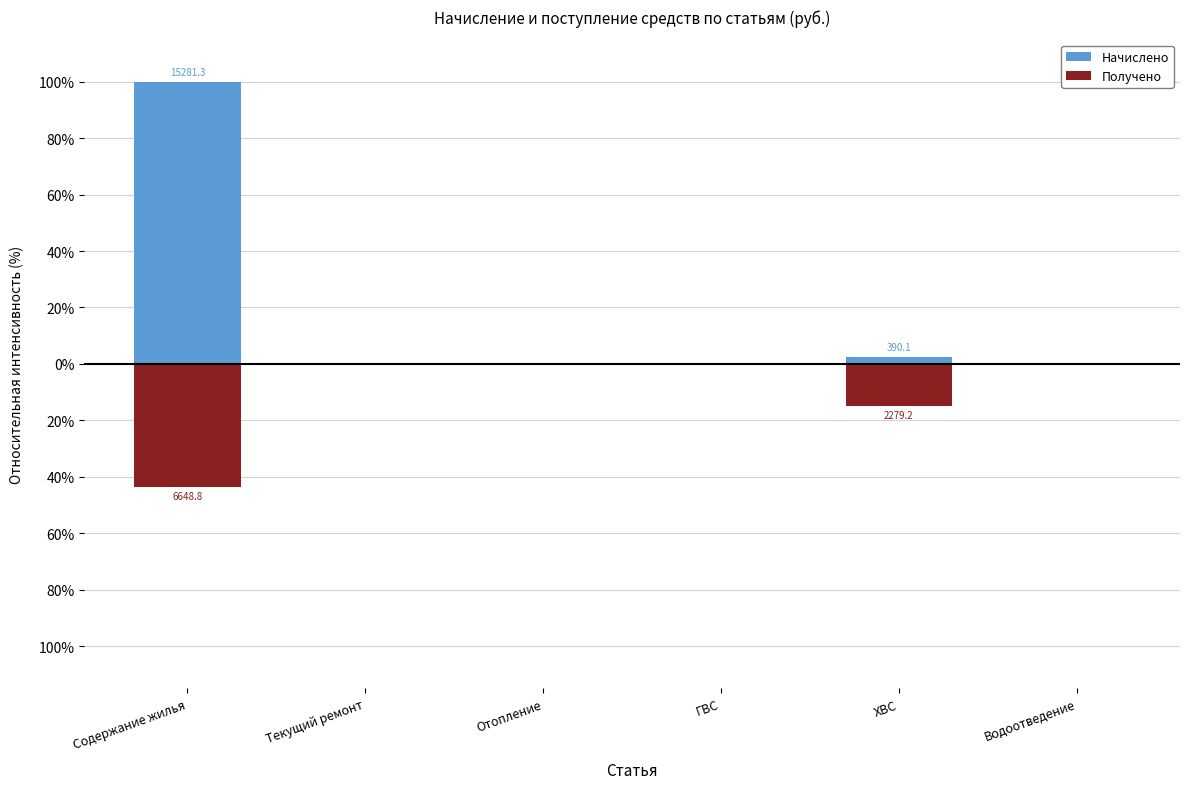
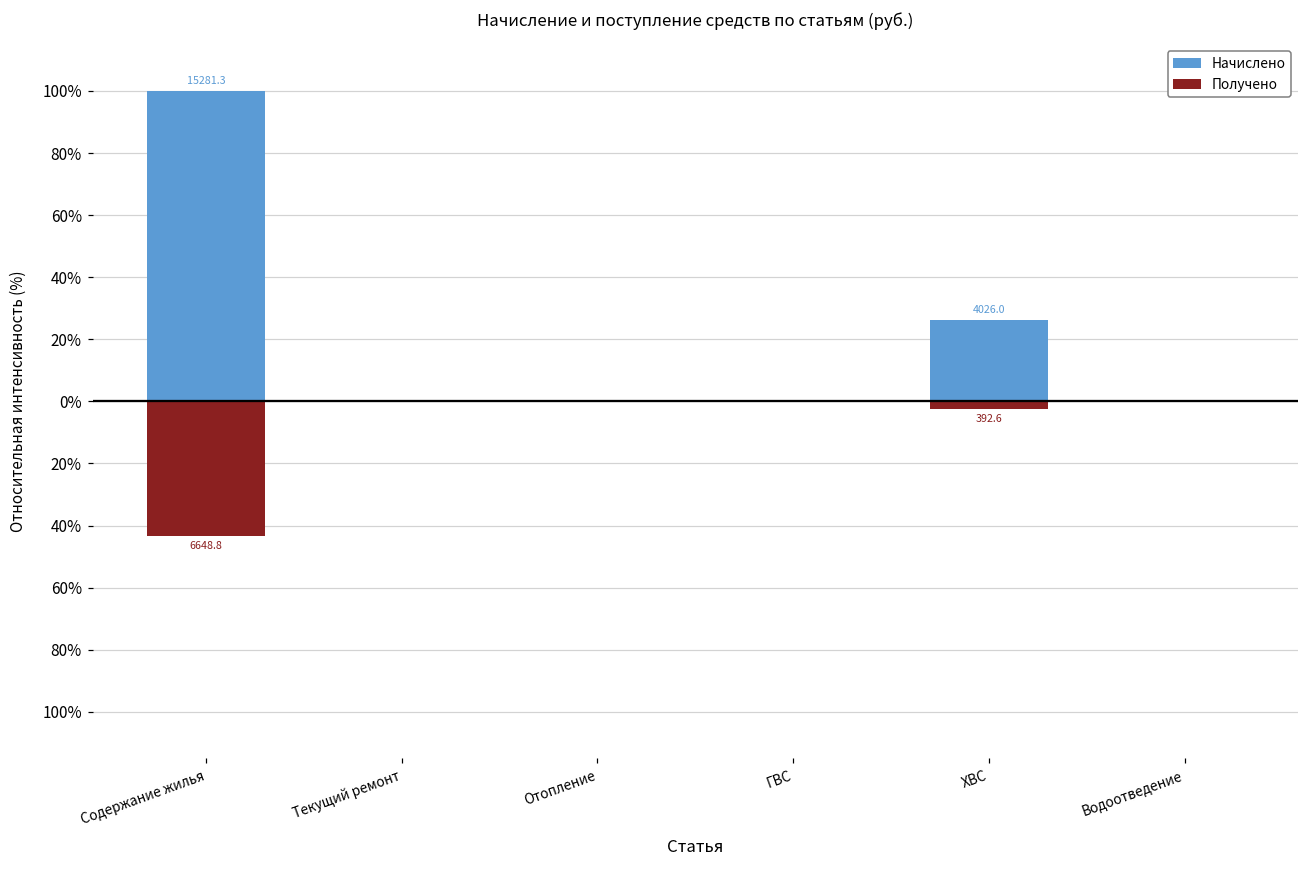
Начислено, ХВС: 390.1 -> 4026.0
Получено, ХВС: 2279.2 -> 392.6
